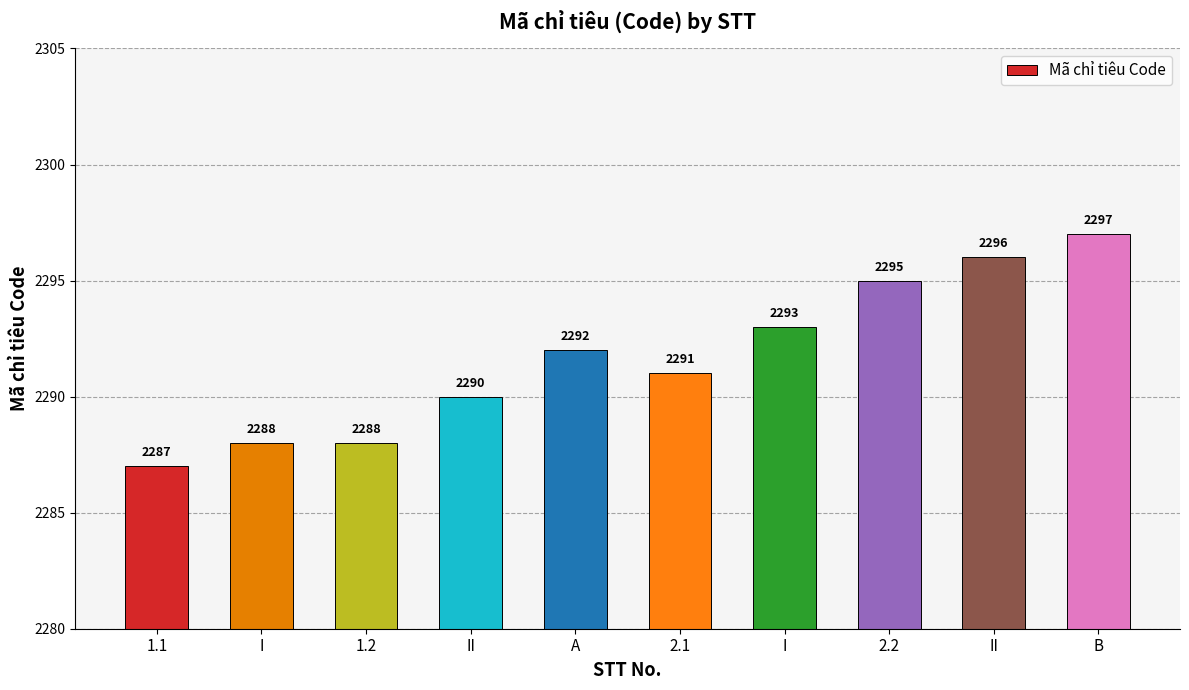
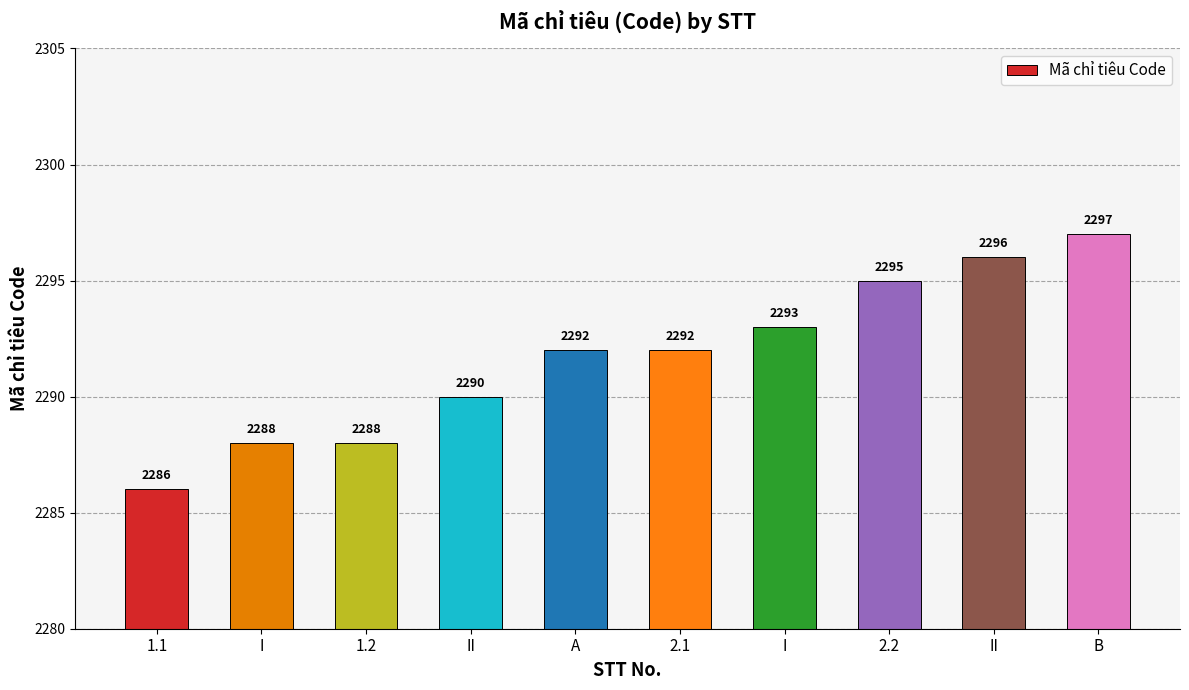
1.1: 2287 -> 2286
2.1: 2291 -> 2292
